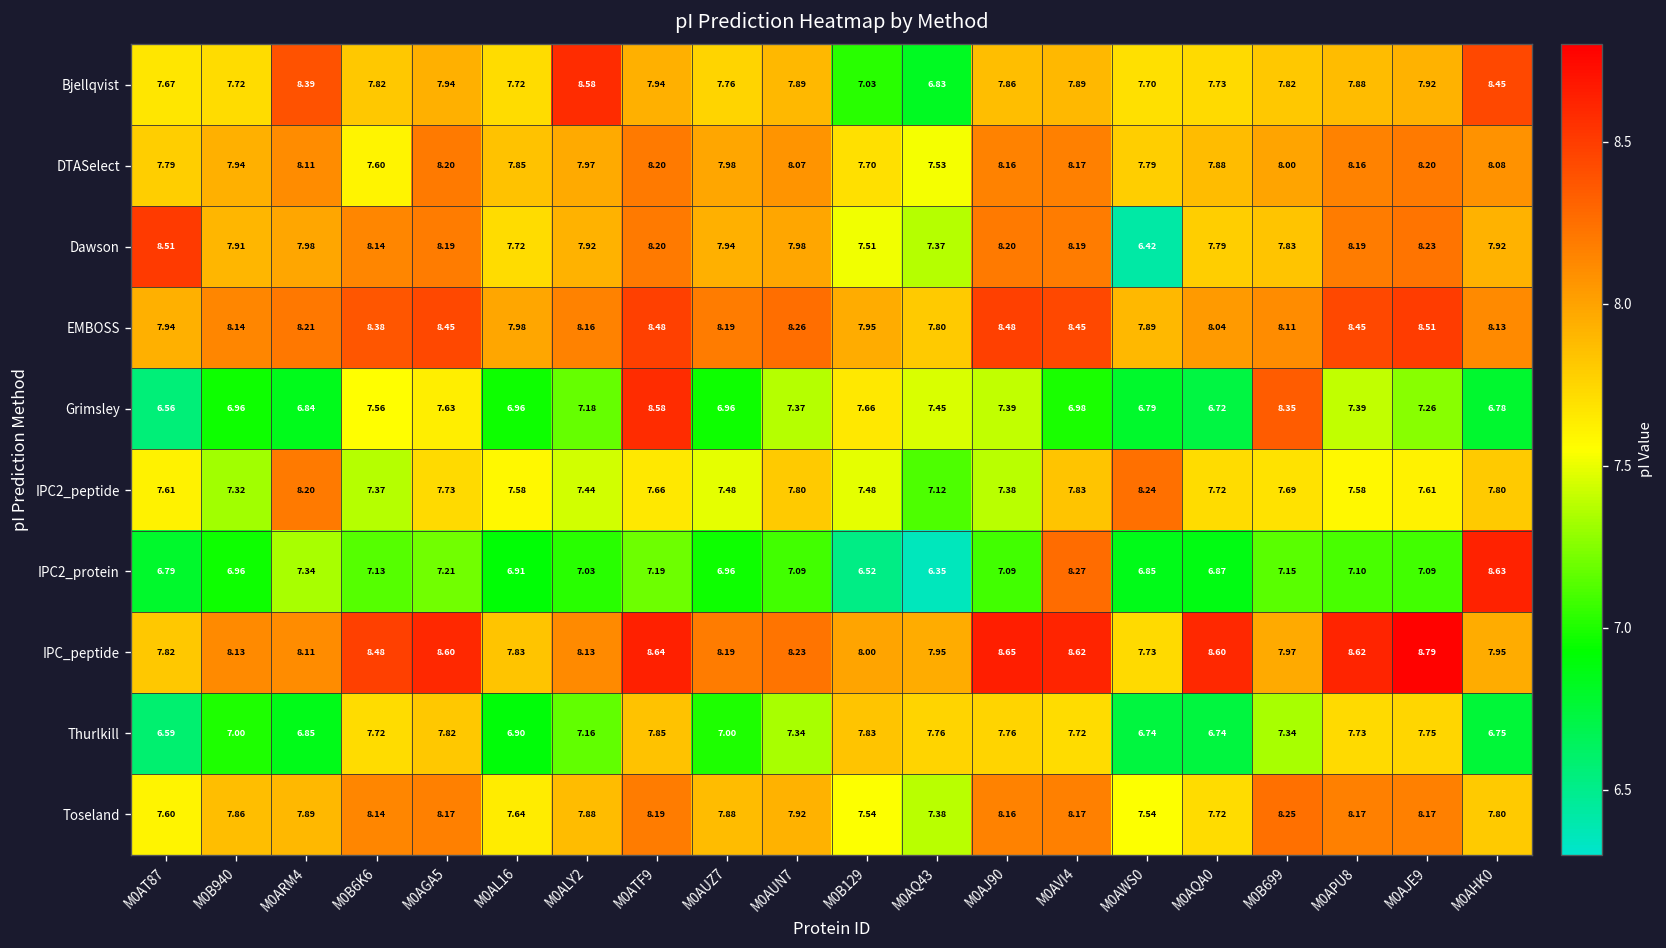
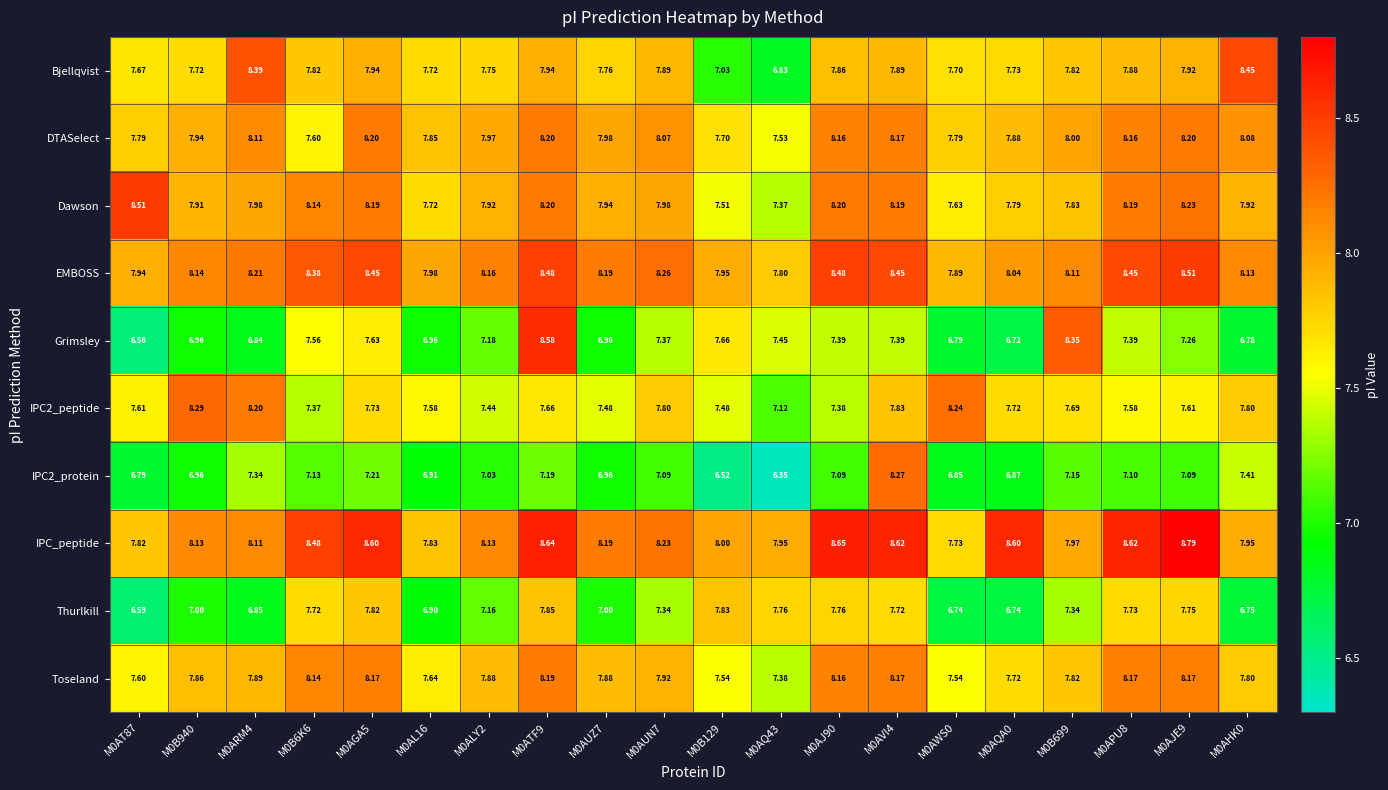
Bjellqvist, M0ALY2: 8.58 -> 7.75
Dawson, M0AWS0: 6.42 -> 7.63
Grimsley, M0AVI4: 6.98 -> 7.39
IPC2_peptide, M0B940: 7.32 -> 8.29
IPC2_protein, M0AHK0: 8.63 -> 7.41
Toseland, M0B699: 8.25 -> 7.82
